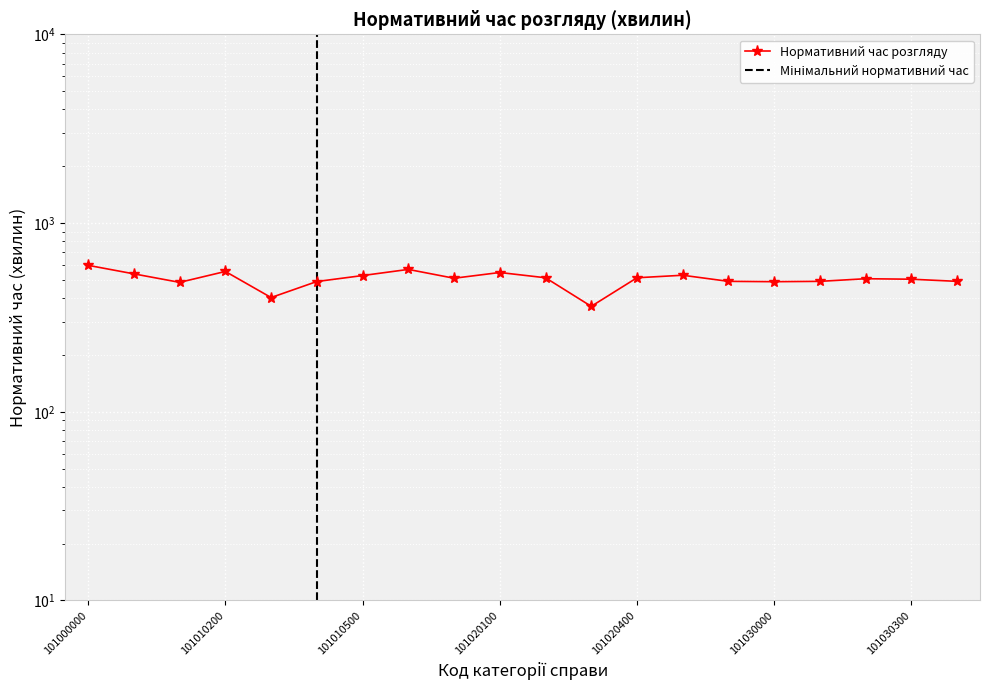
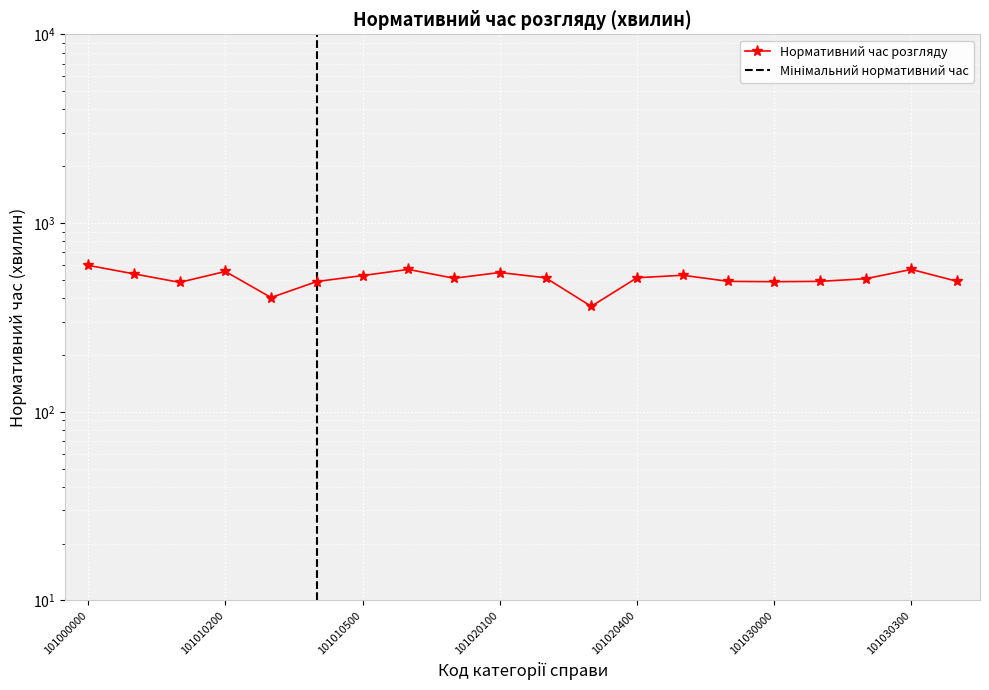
101030300: 500 -> 570
